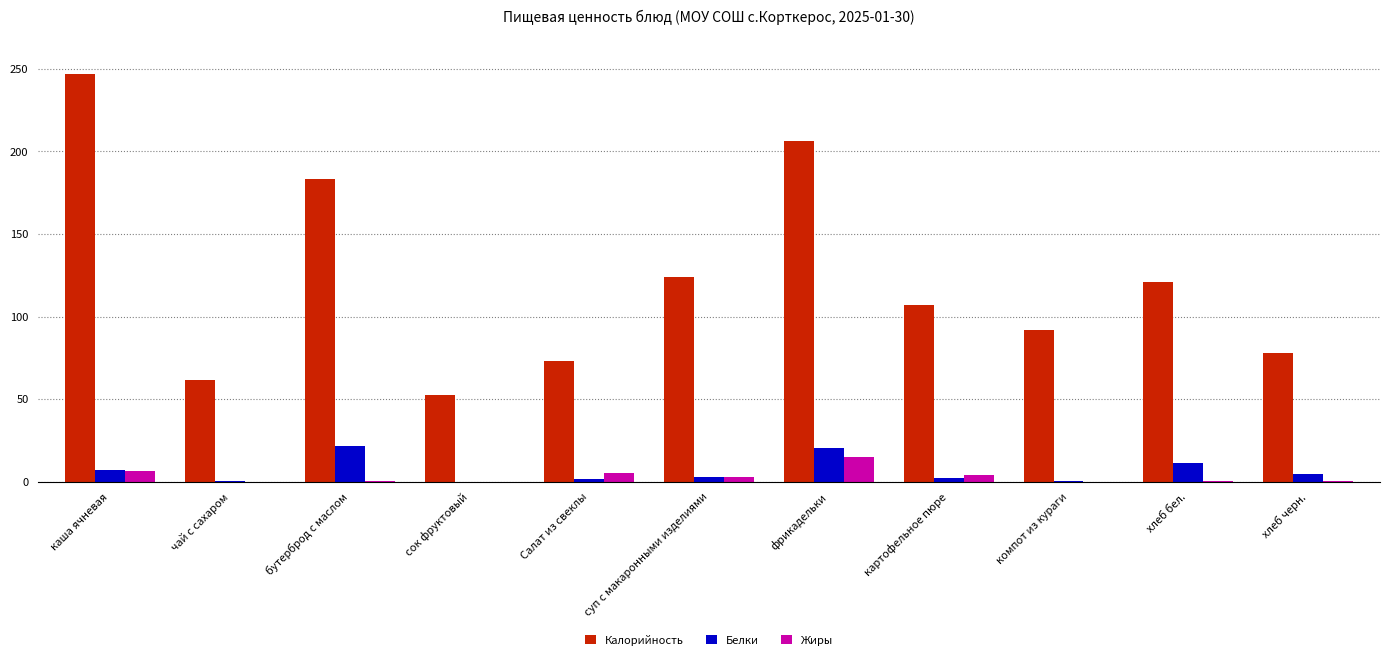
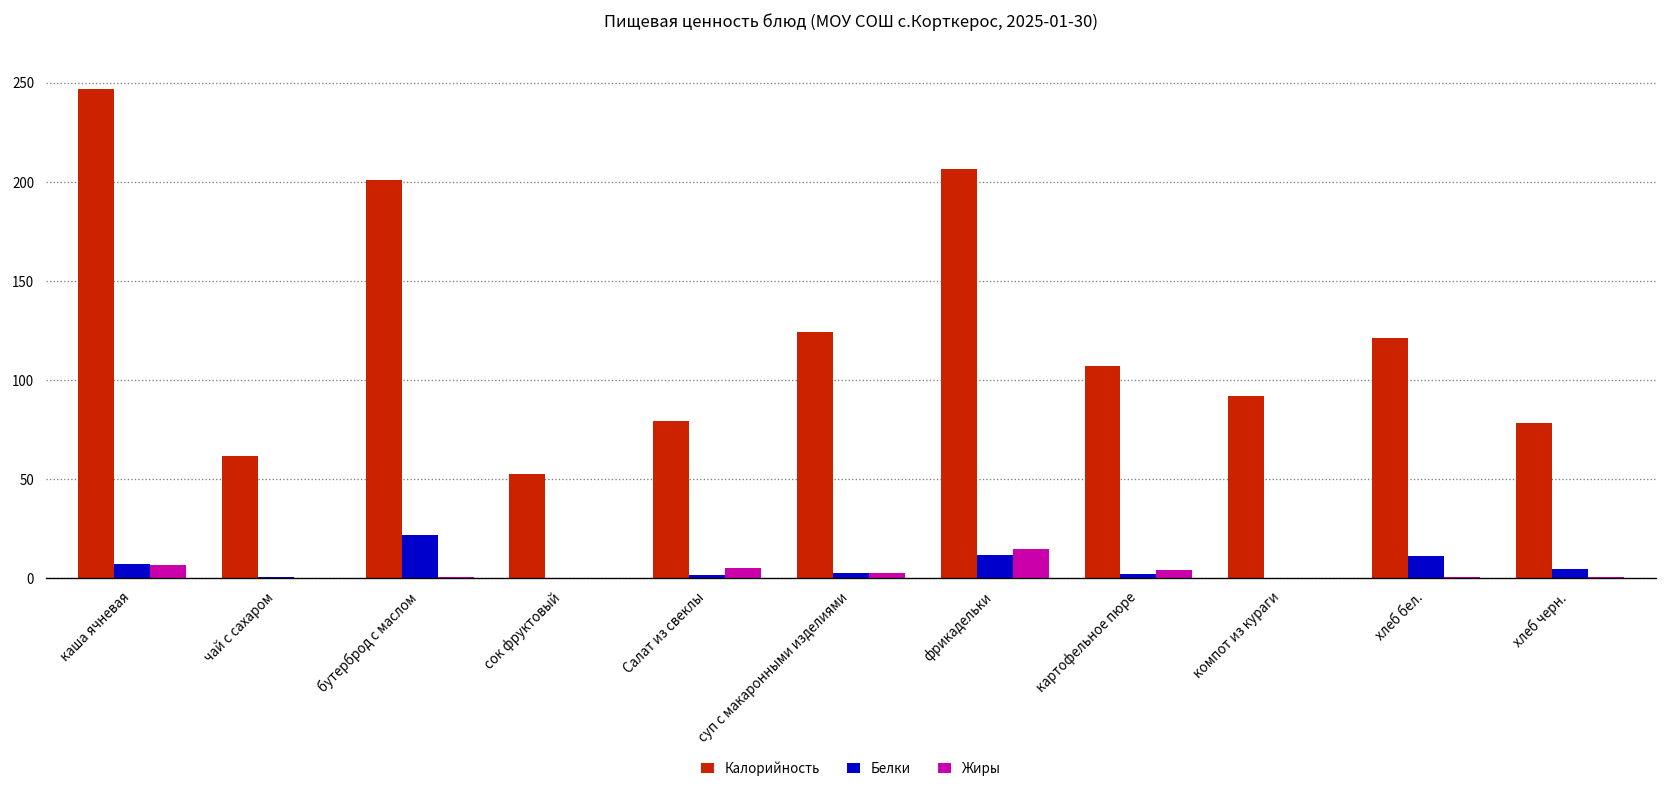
Калорийность, бутерброд с маслом: 184 -> 201
Калорийность, Салат из свеклы: 73 -> 79
Белки, фрикадельки: 20 -> 12
